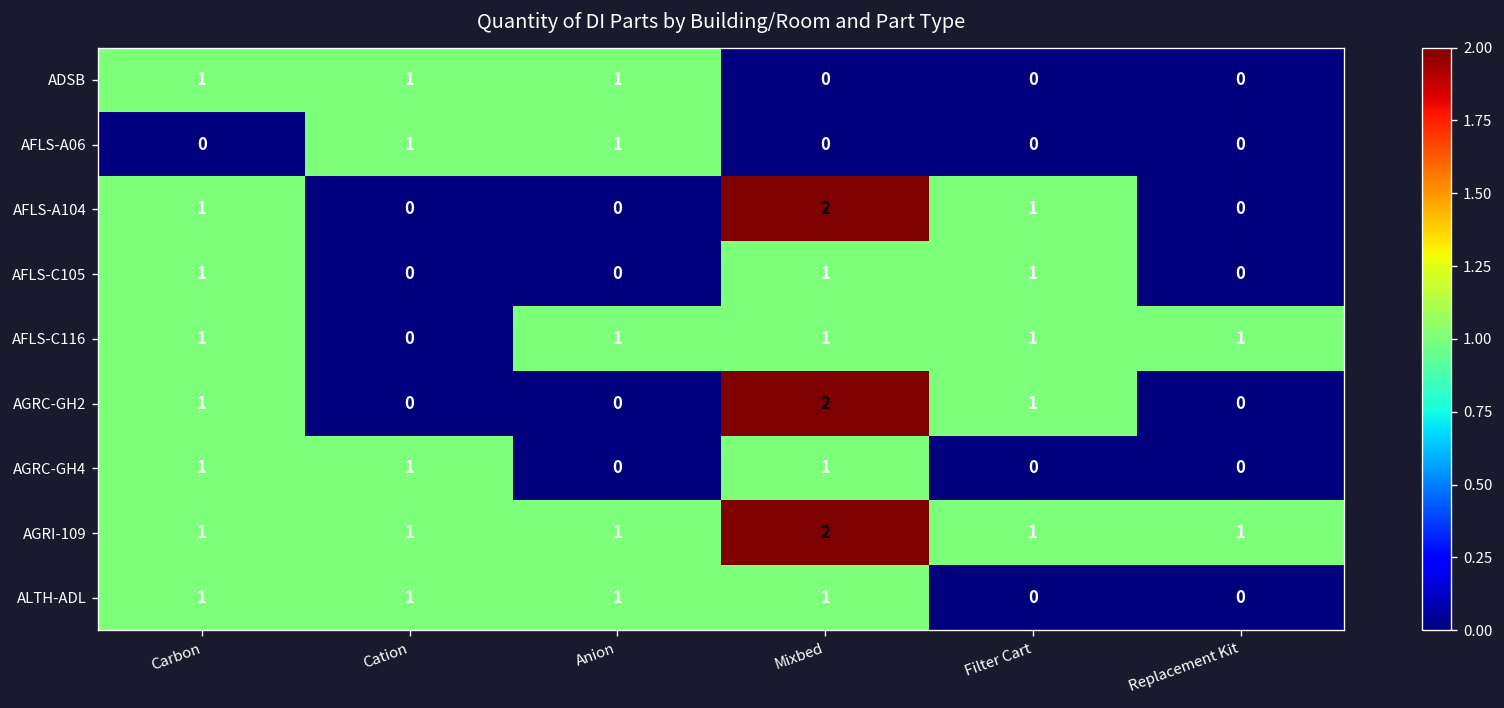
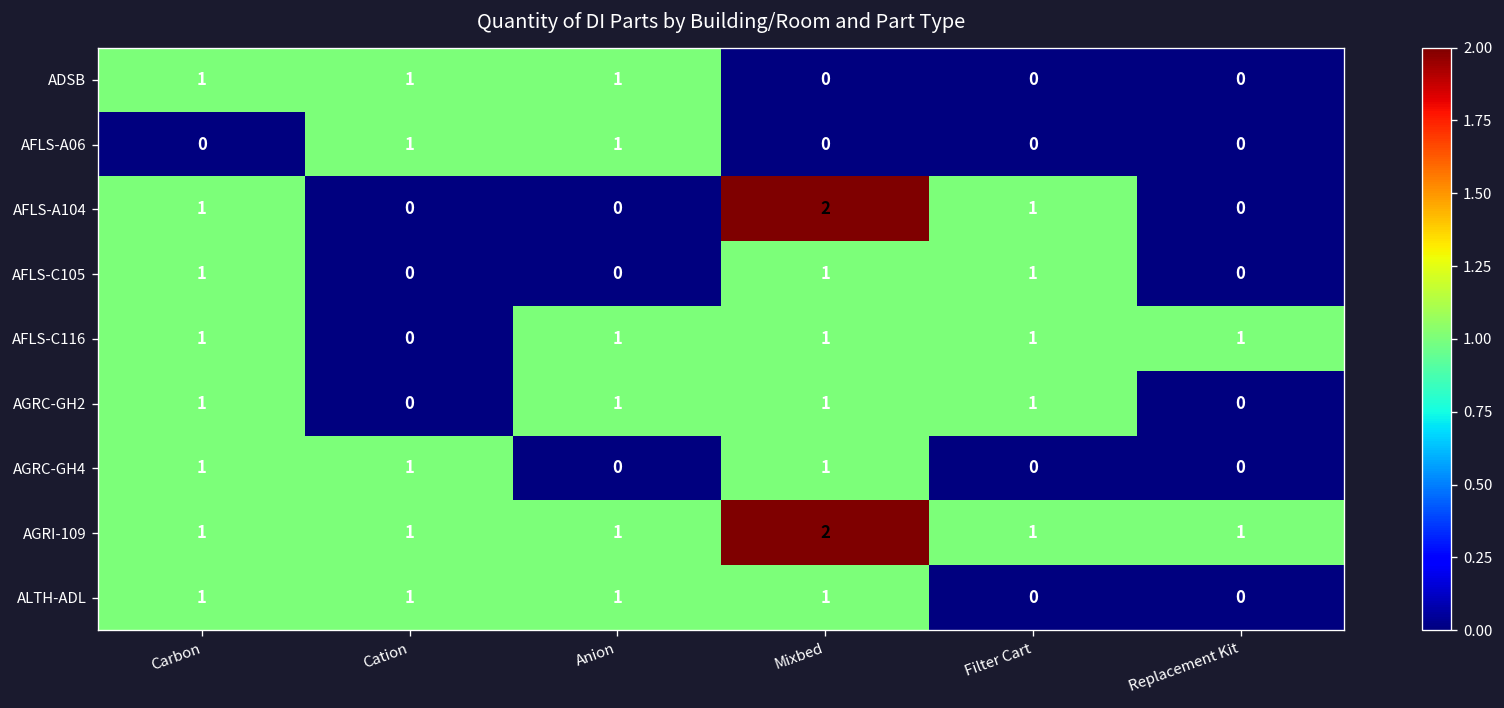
AGRC-GH2, Anion: 0 -> 1
AGRC-GH2, Mixbed: 2 -> 1
